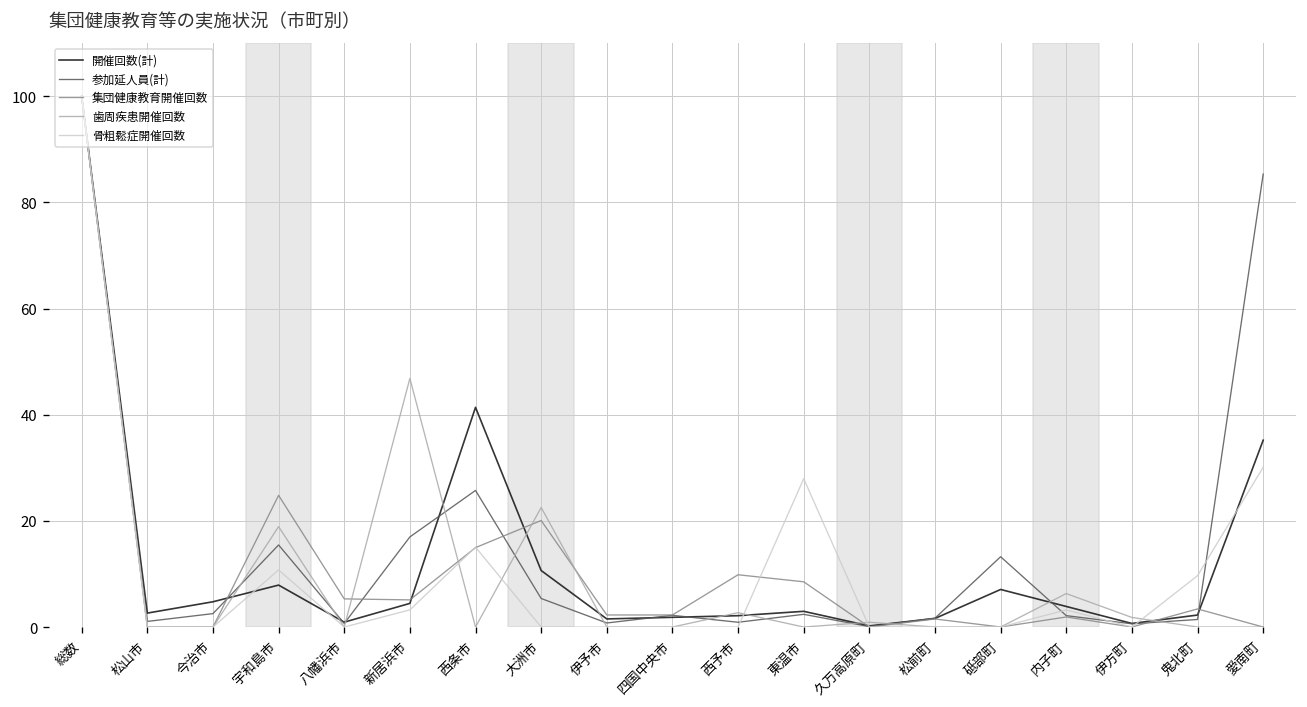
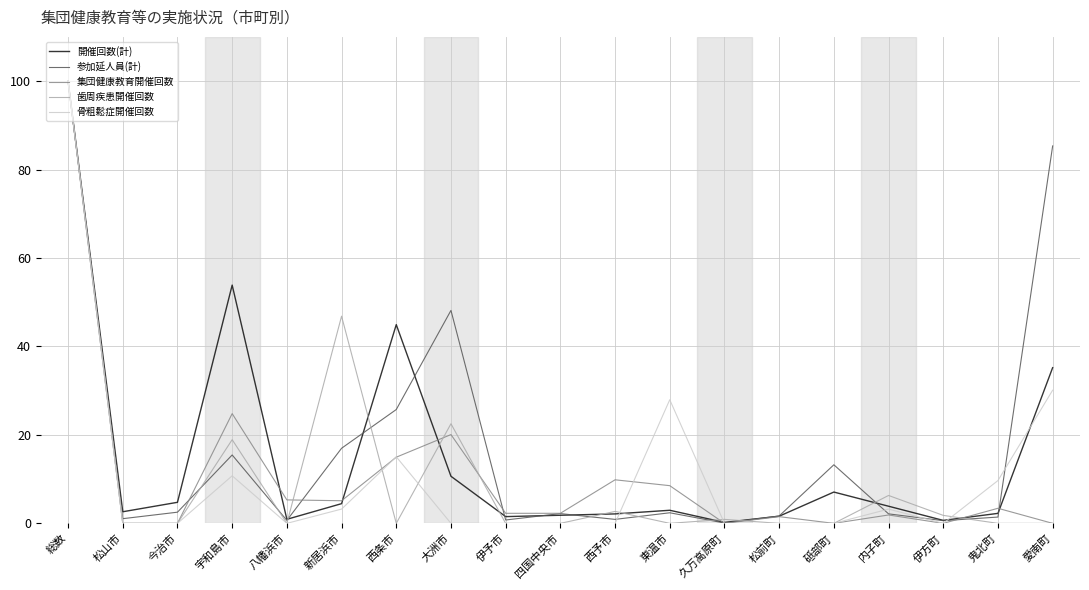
開催回数(計), 宇和島市: 8 -> 54
開催回数(計), 西条市: 41 -> 45
参加延人員(計), 大洲市: 5 -> 48
